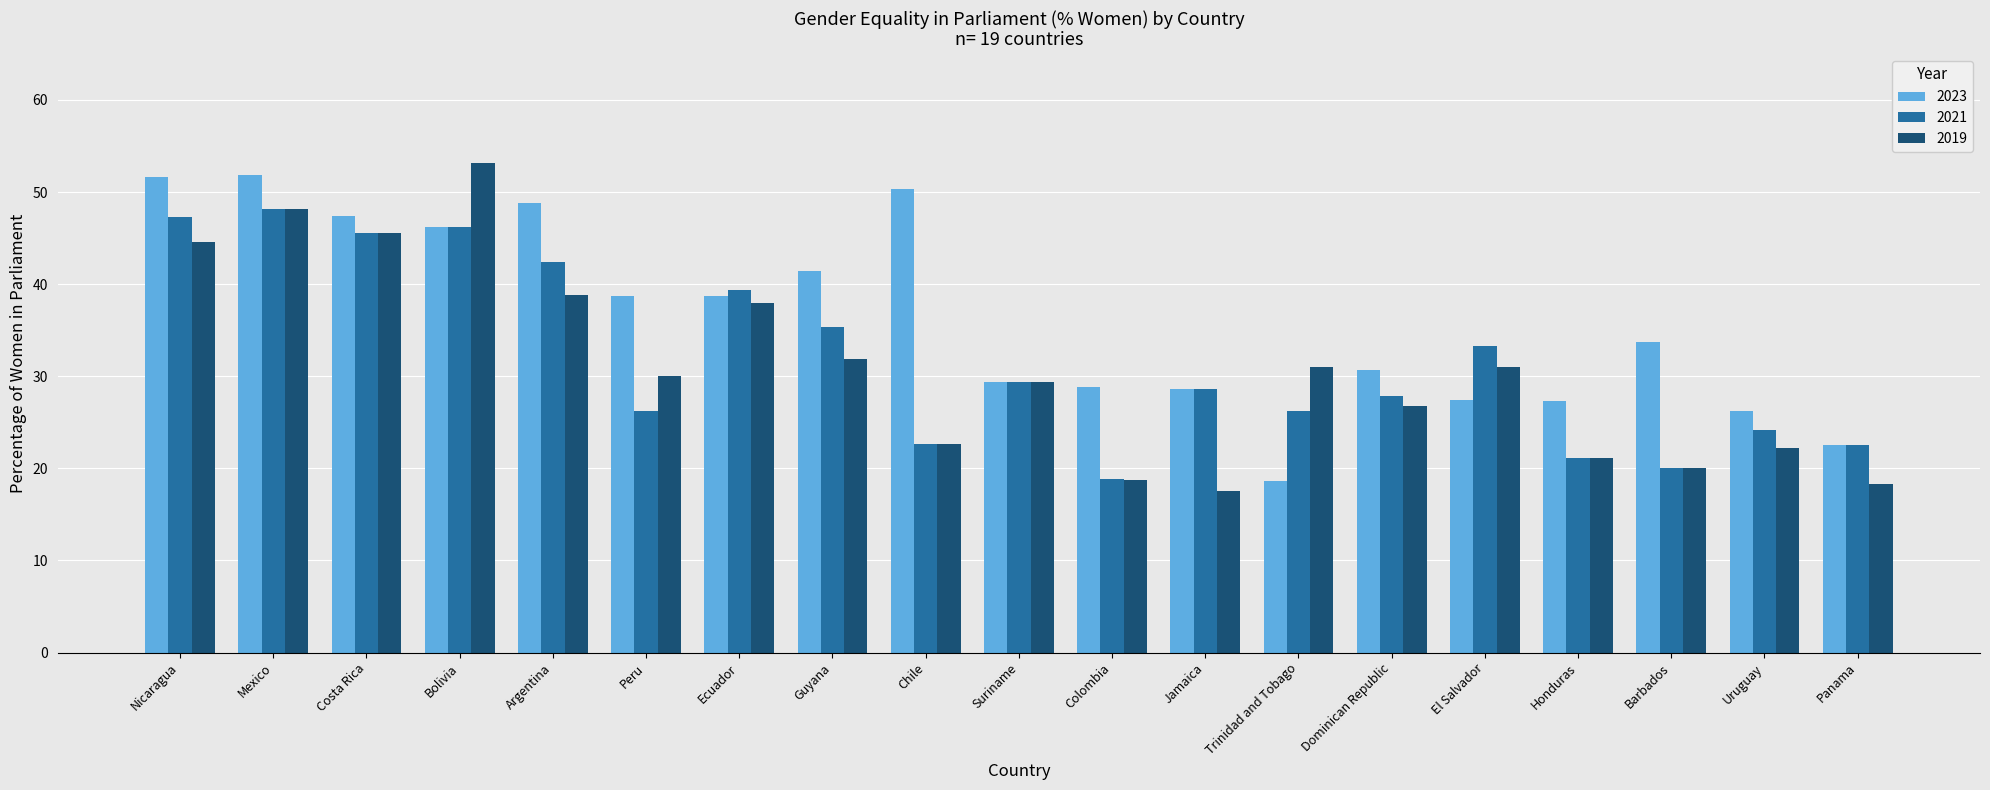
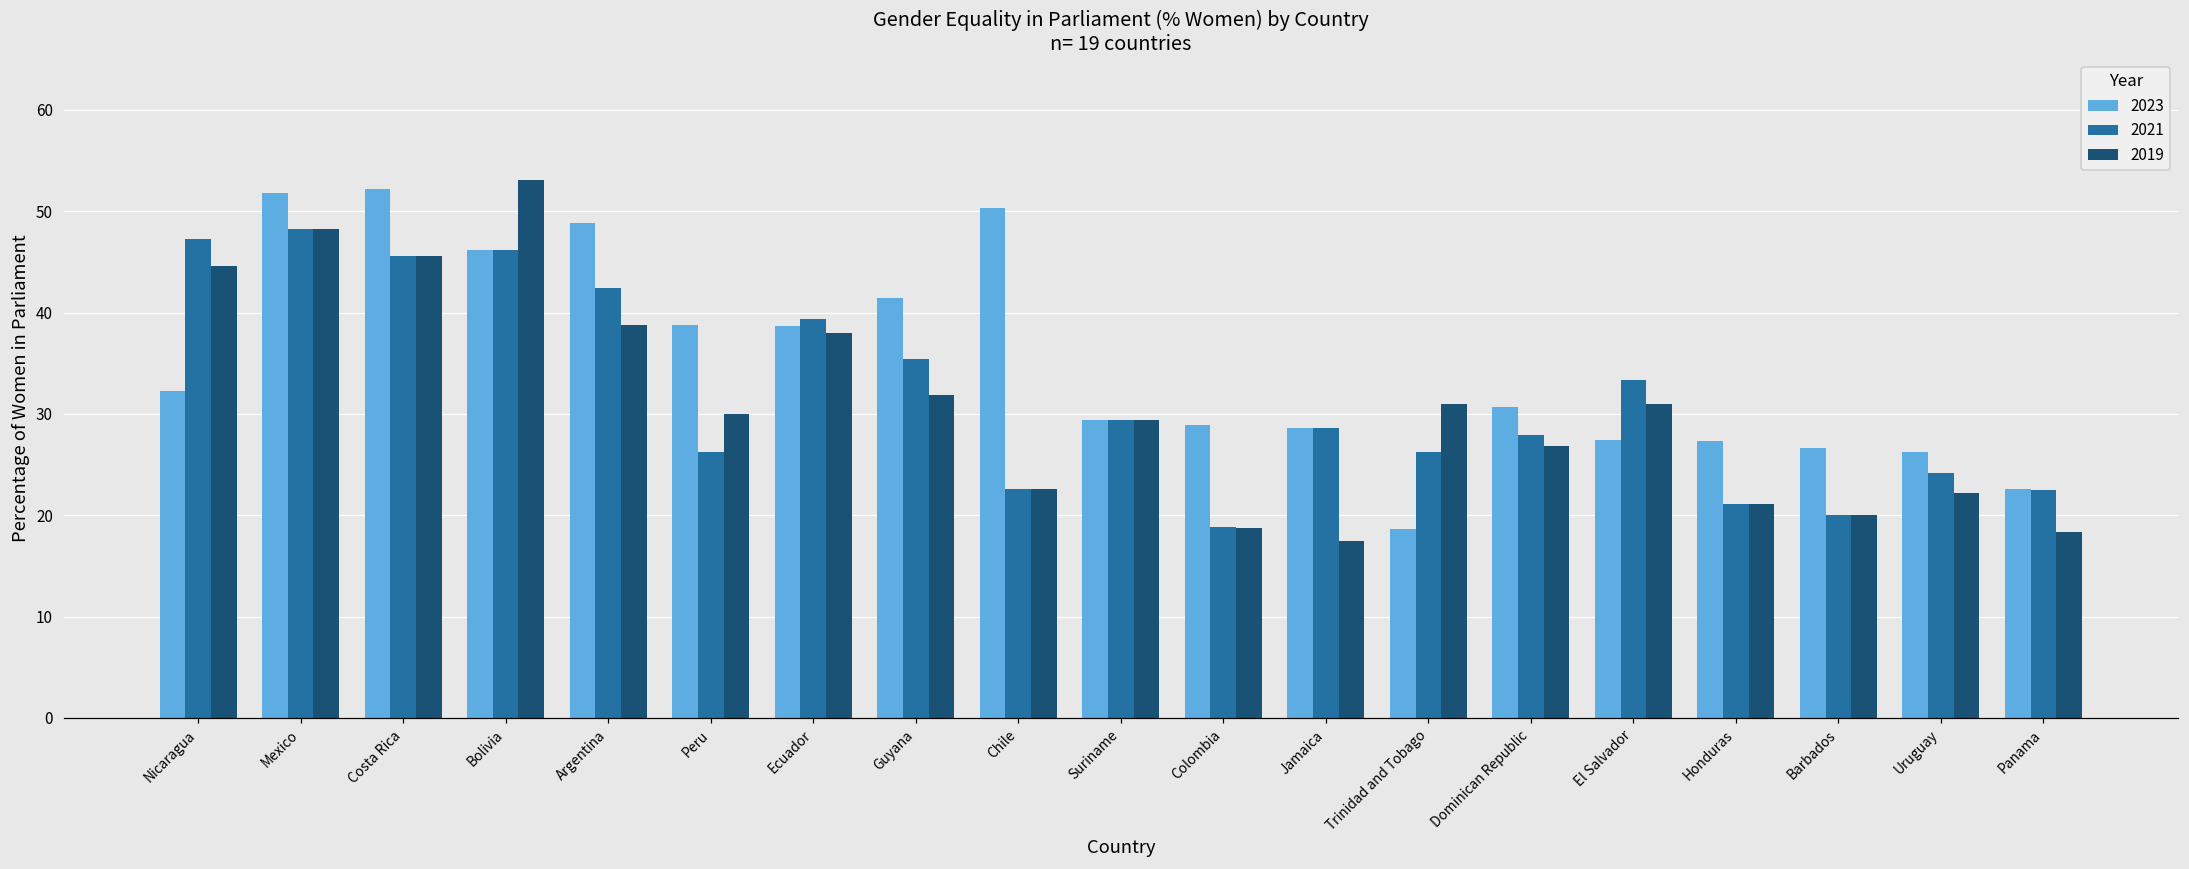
2023, Nicaragua: 52 -> 32
2023, Costa Rica: 47 -> 52
2023, Barbados: 34 -> 27
